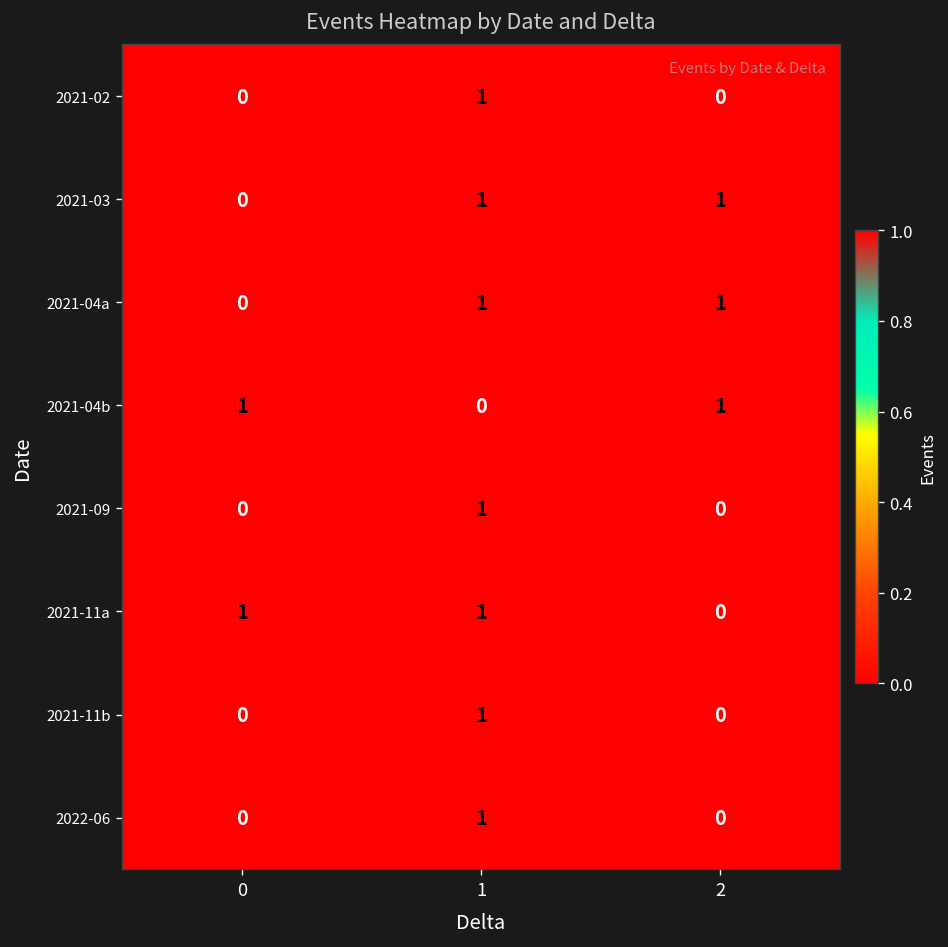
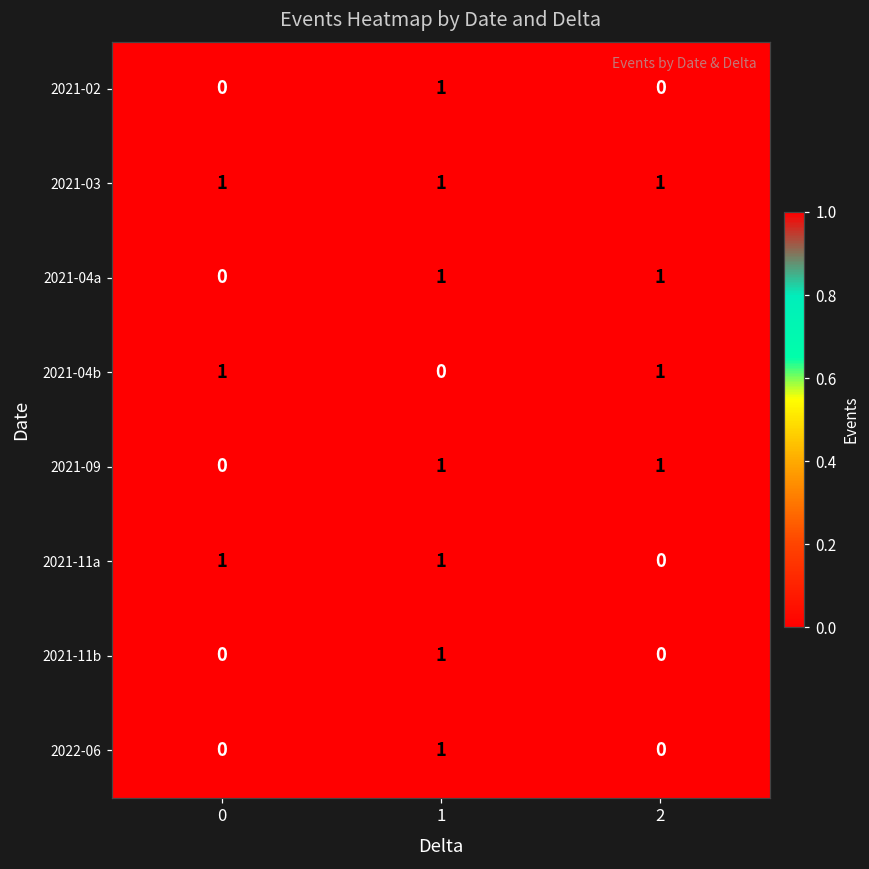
2021-03, 0: 0 -> 1
2021-09, 2: 0 -> 1
